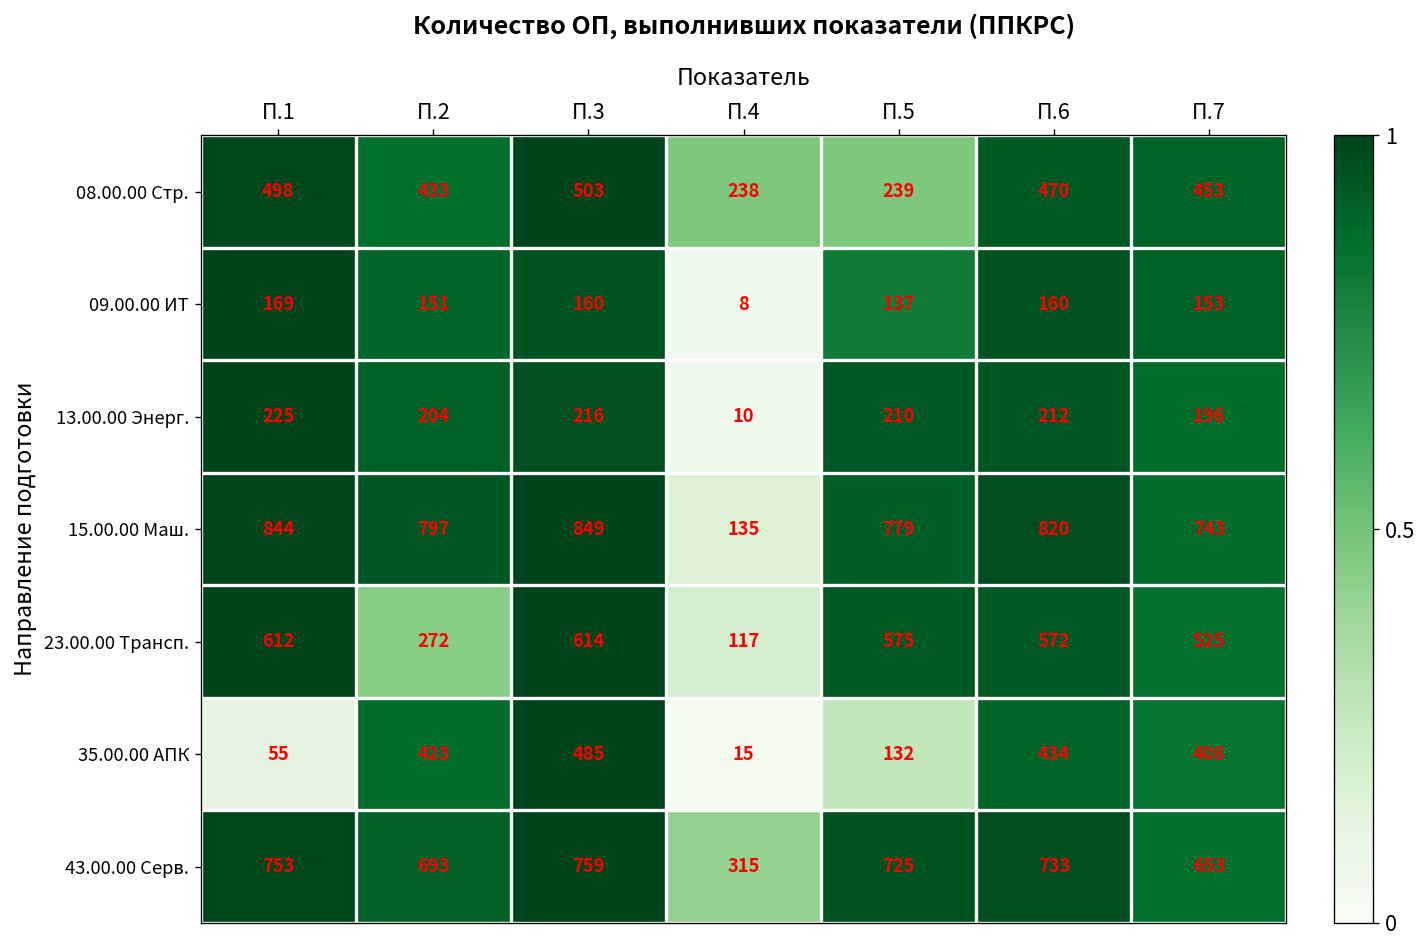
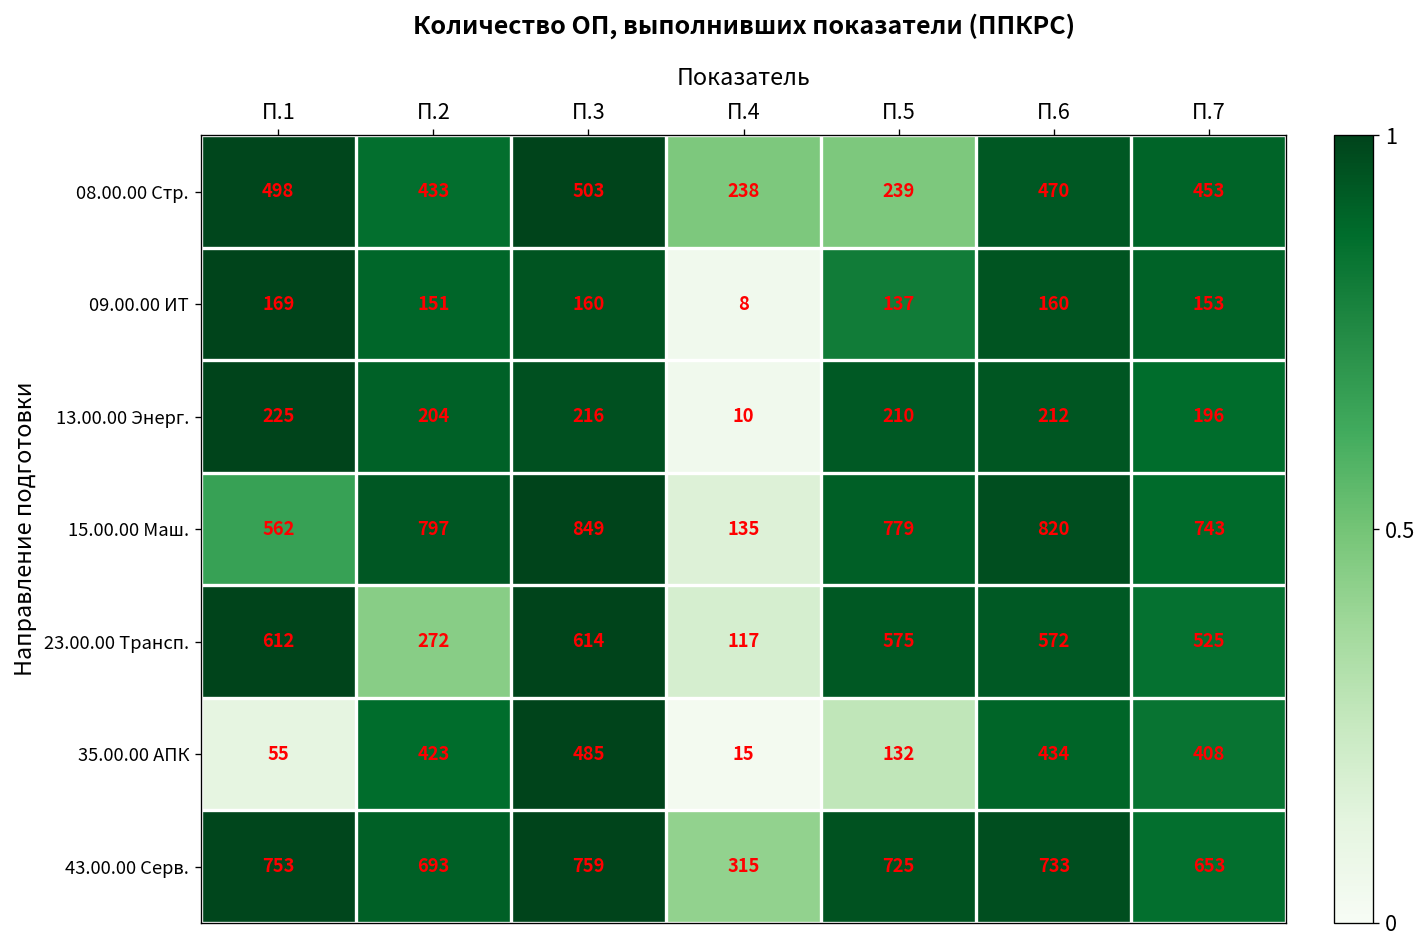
15.00.00 Маш., П.1: 844 -> 562
